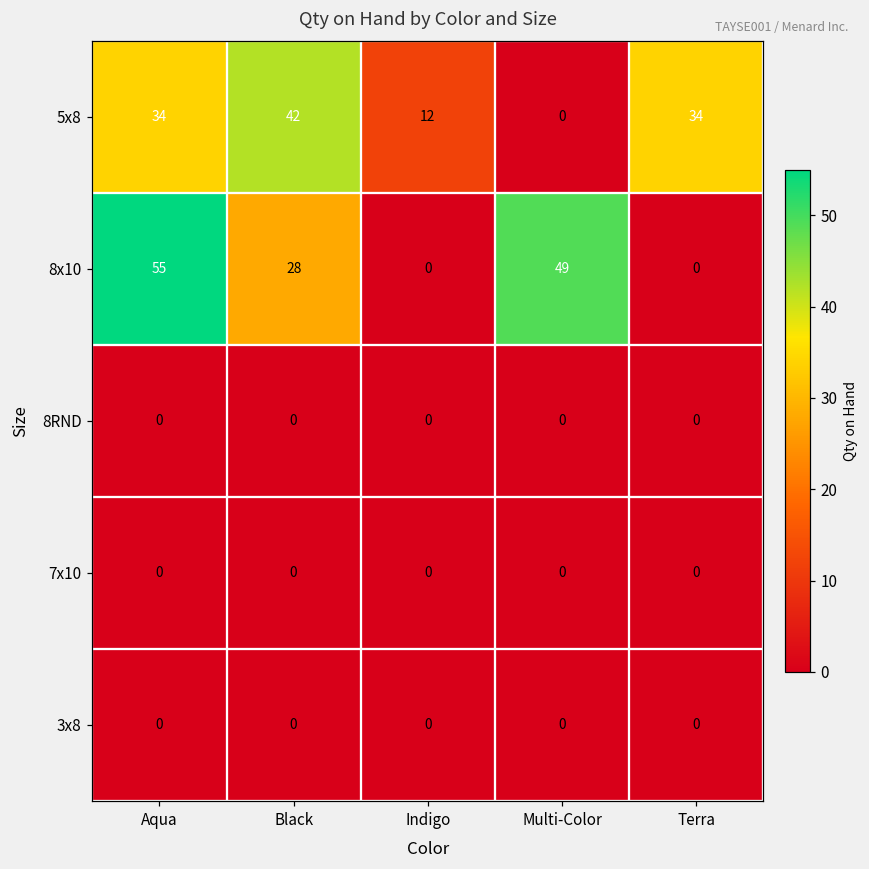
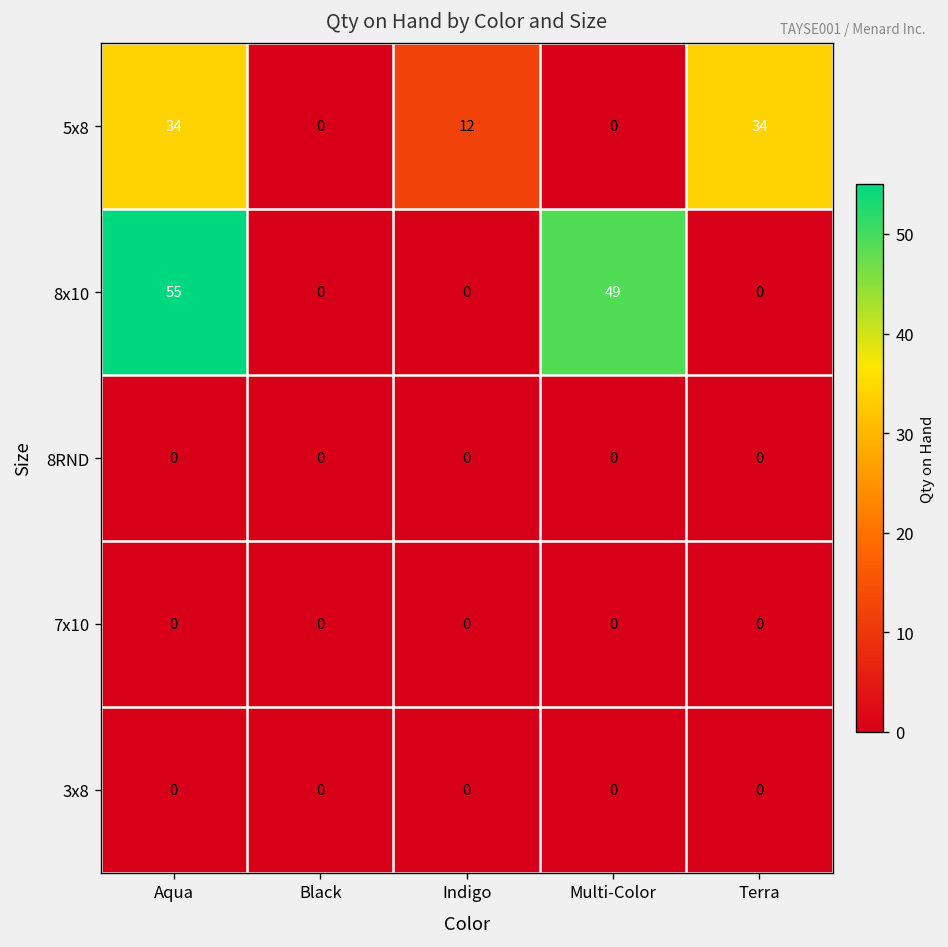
5x8, Black: 42 -> 0
8x10, Black: 28 -> 0
